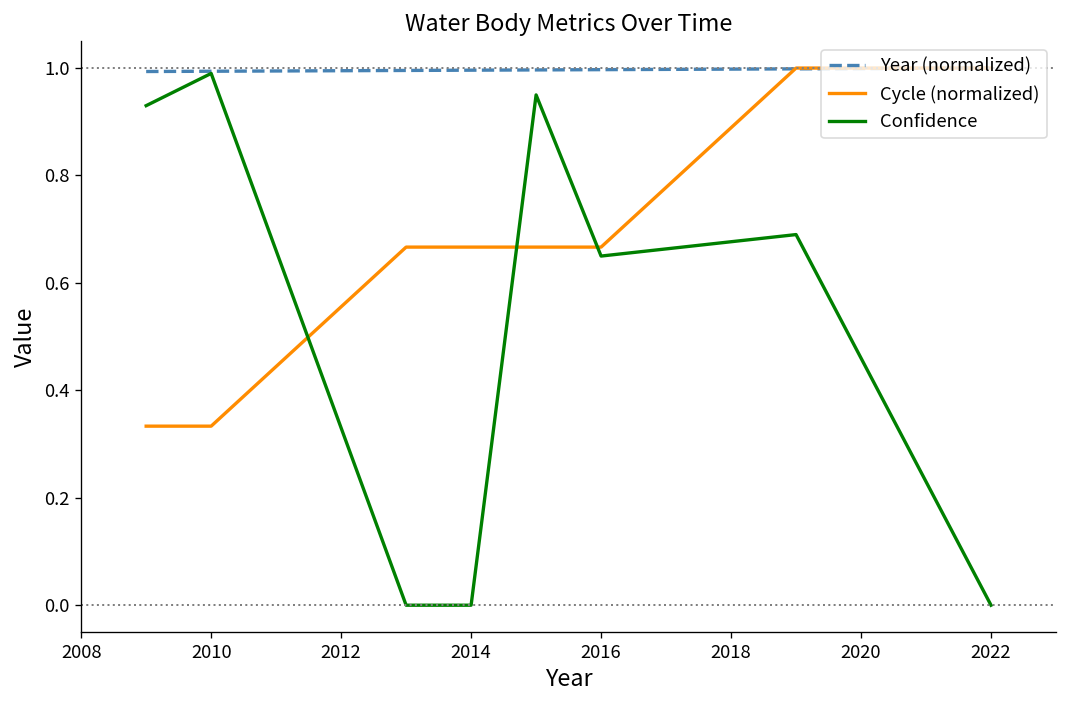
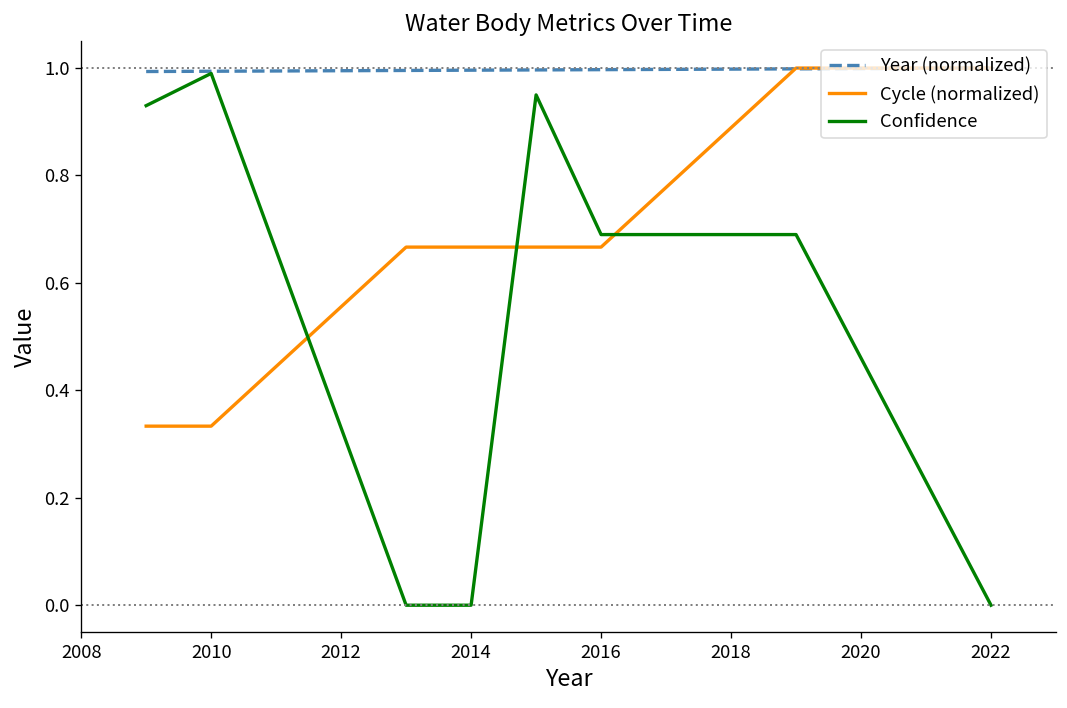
Confidence, 2016: 0.65 -> 0.69
